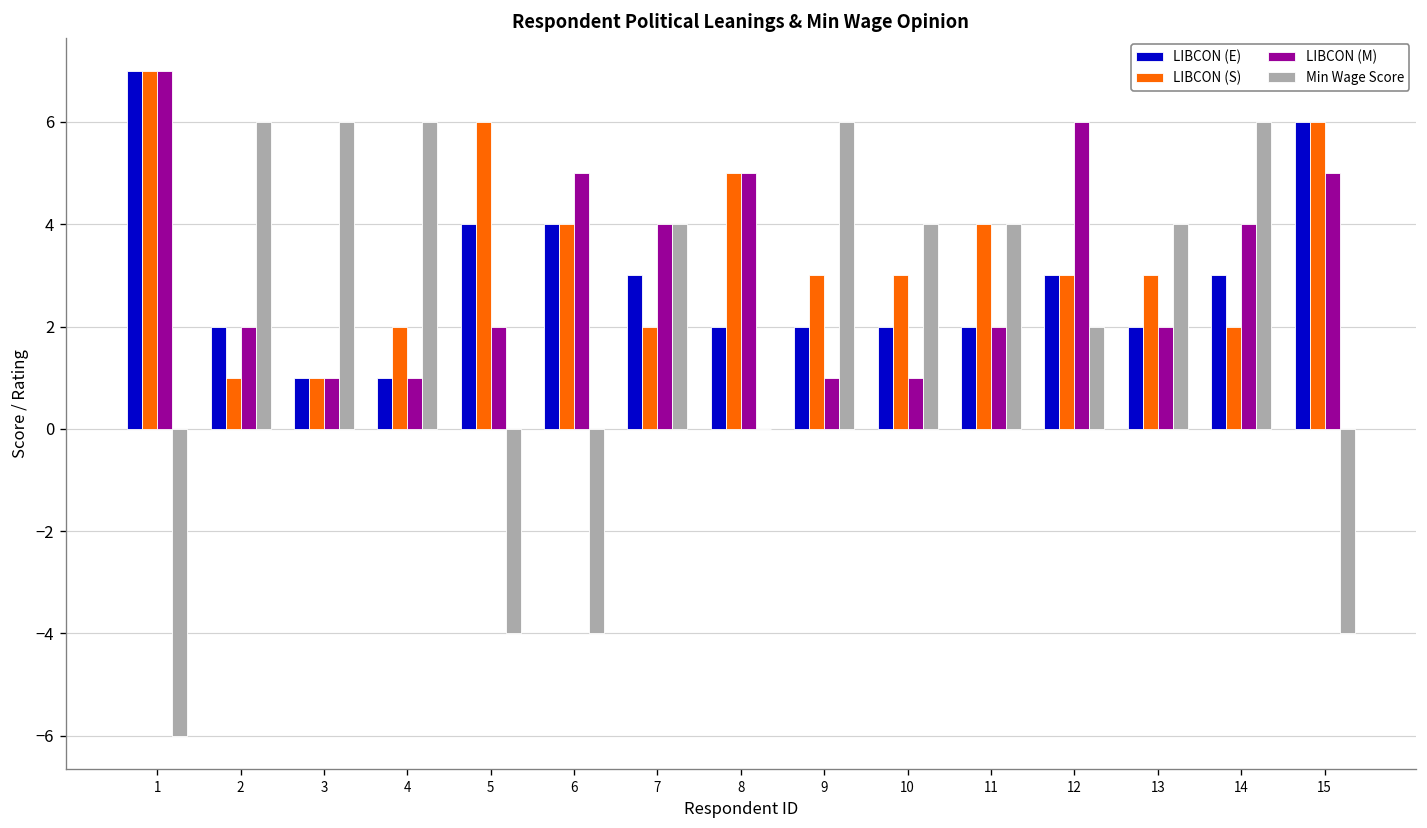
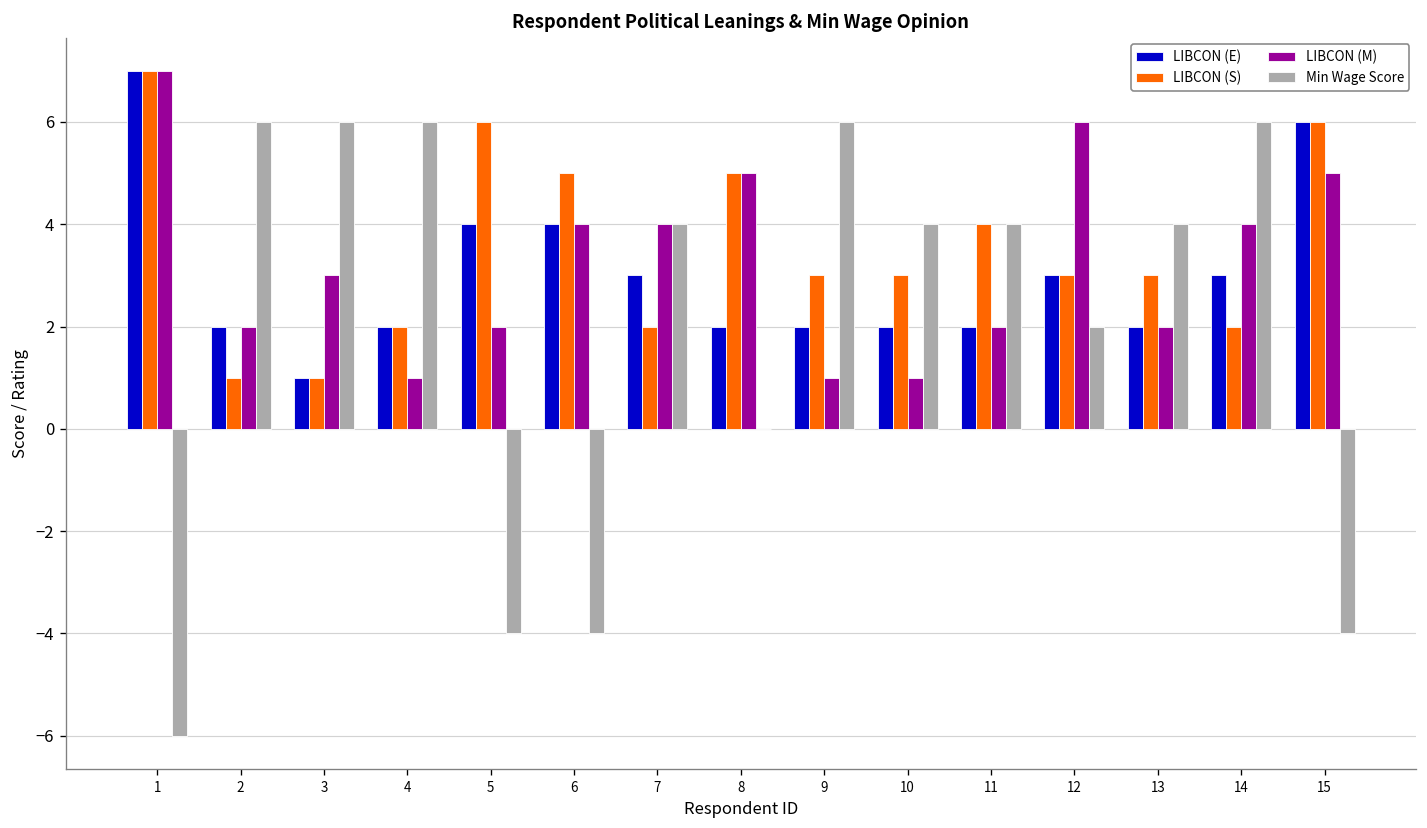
LIBCON (M), 3: 1 -> 3
LIBCON (E), 4: 1 -> 2
LIBCON (S), 6: 4 -> 5
LIBCON (M), 6: 5 -> 4
